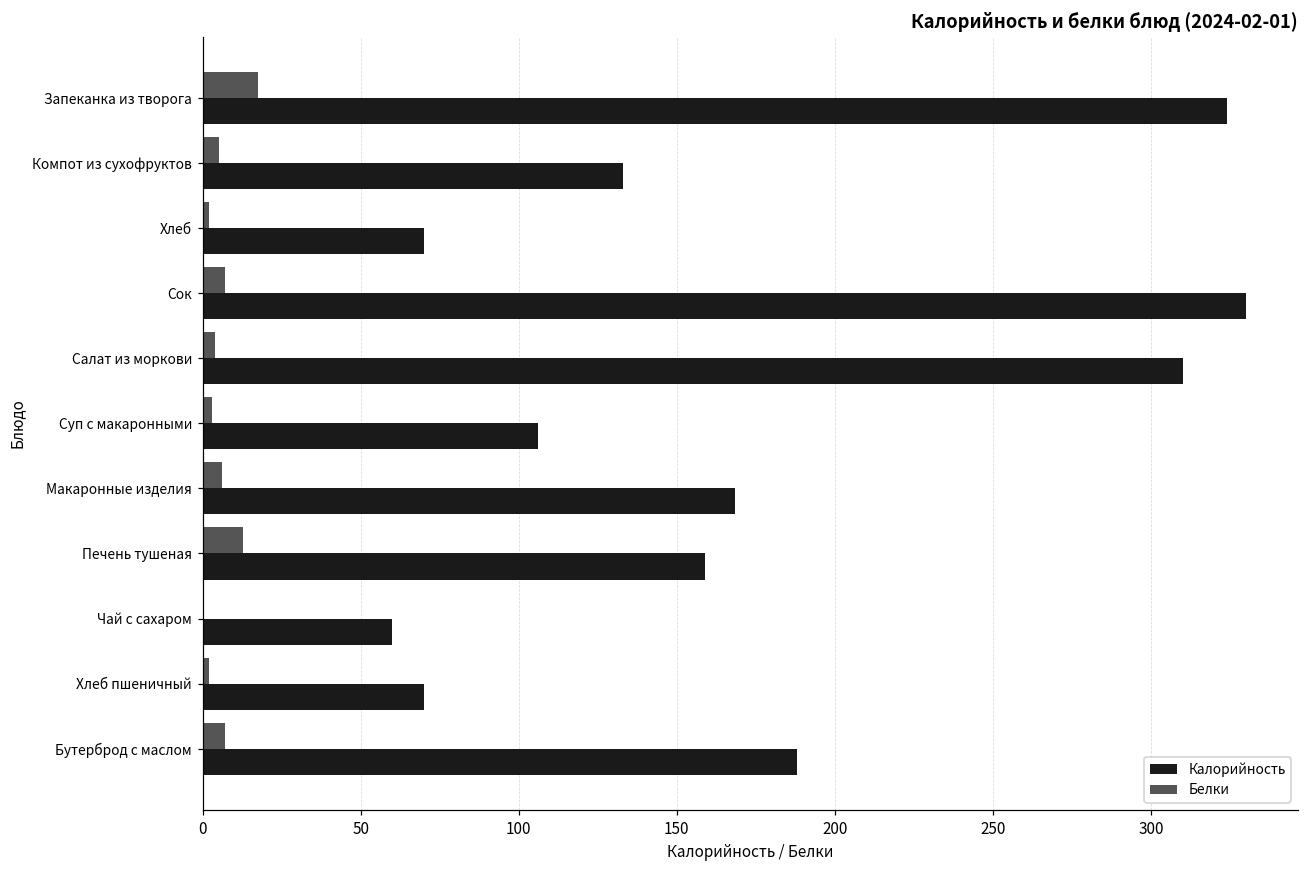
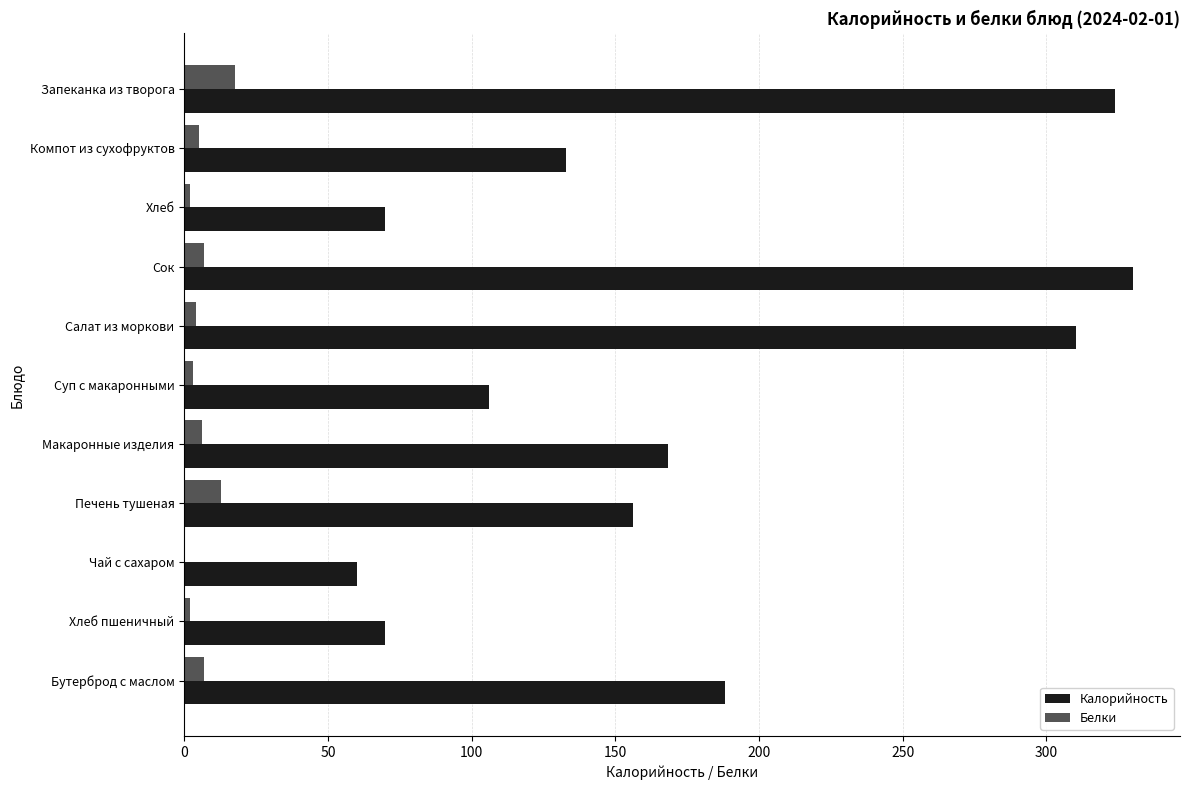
Калорийность, Печень тушеная: 159 -> 156
